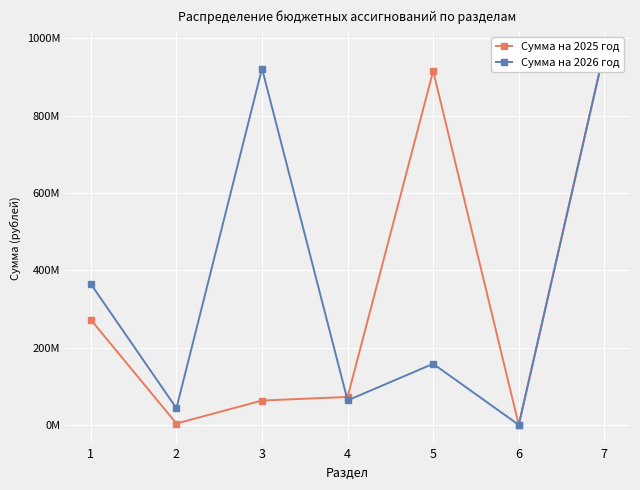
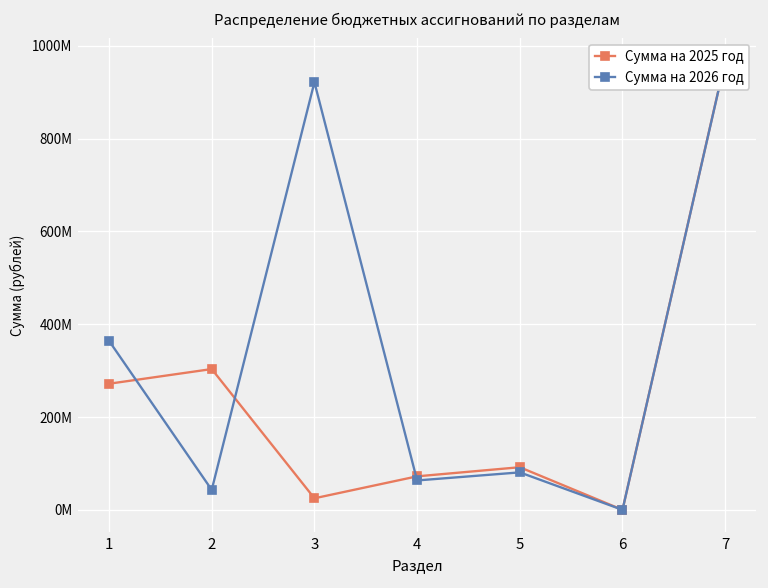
Сумма на 2025 год, 2: 0 -> 300000000
Сумма на 2025 год, 3: 60000000 -> 30000000
Сумма на 2025 год, 5: 920000000 -> 90000000
Сумма на 2026 год, 5: 160000000 -> 80000000
